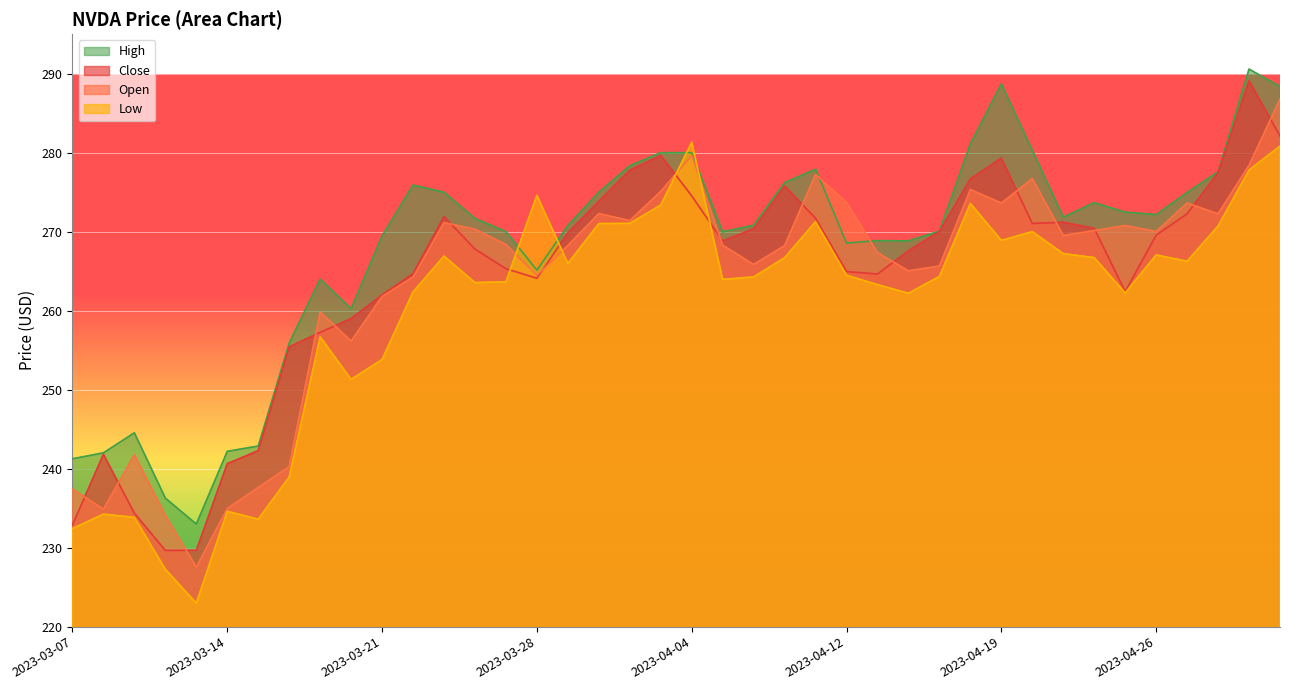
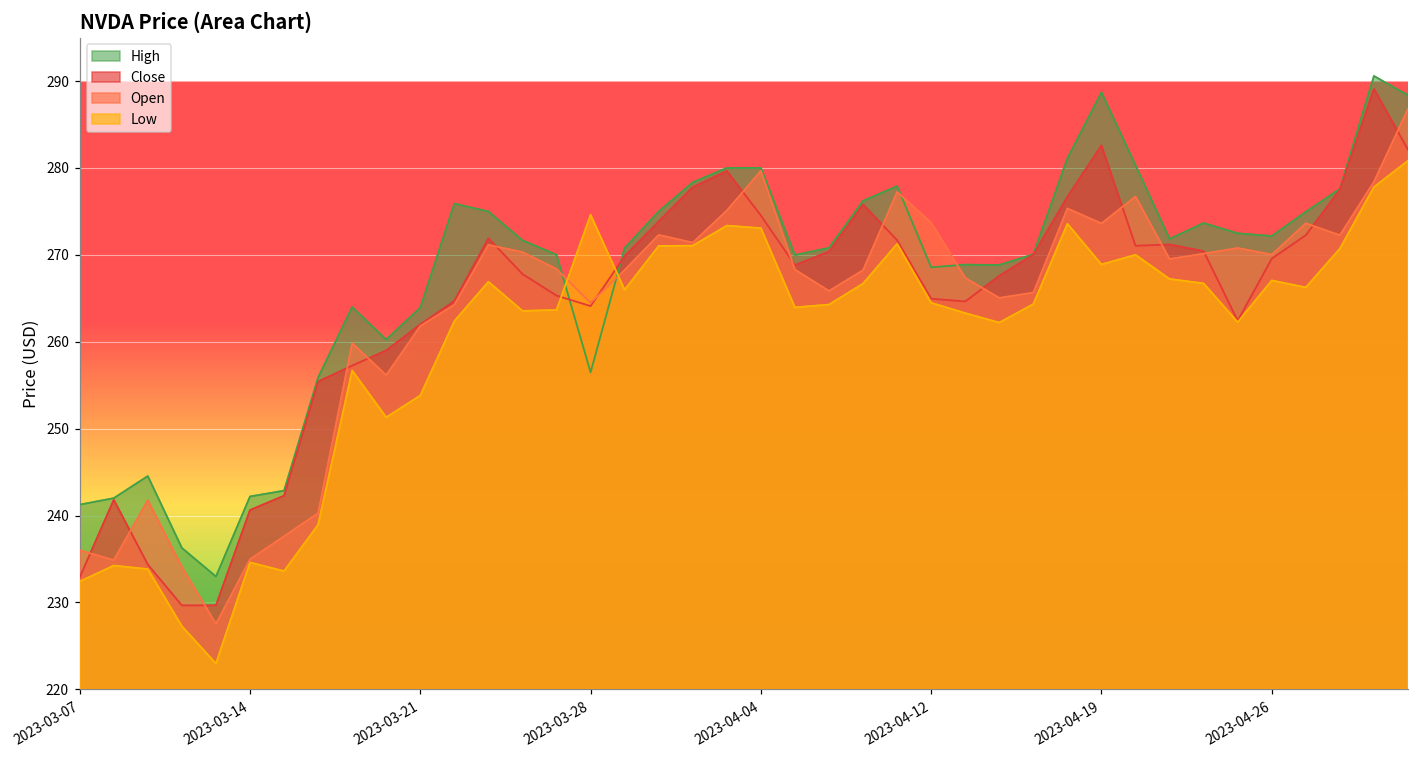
Open, 2023-03-07: 237 -> 236
High, 2023-03-21: 269 -> 264
High, 2023-03-28: 265 -> 256
Low, 2023-04-04: 281 -> 273
Close, 2023-04-19: 279 -> 283
